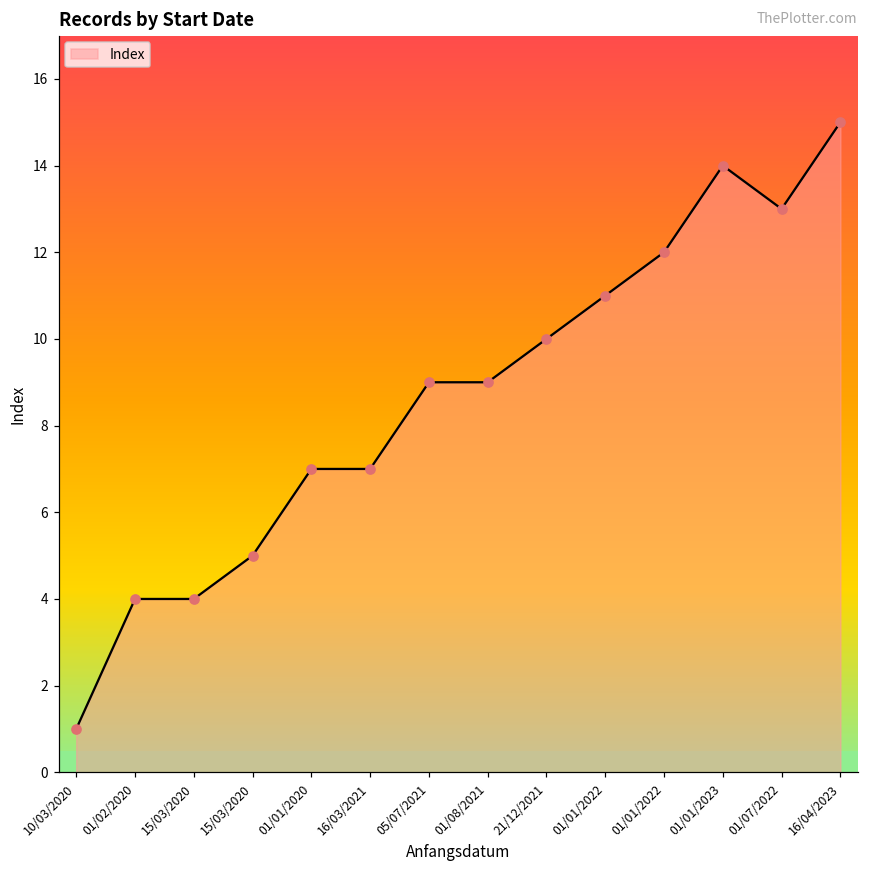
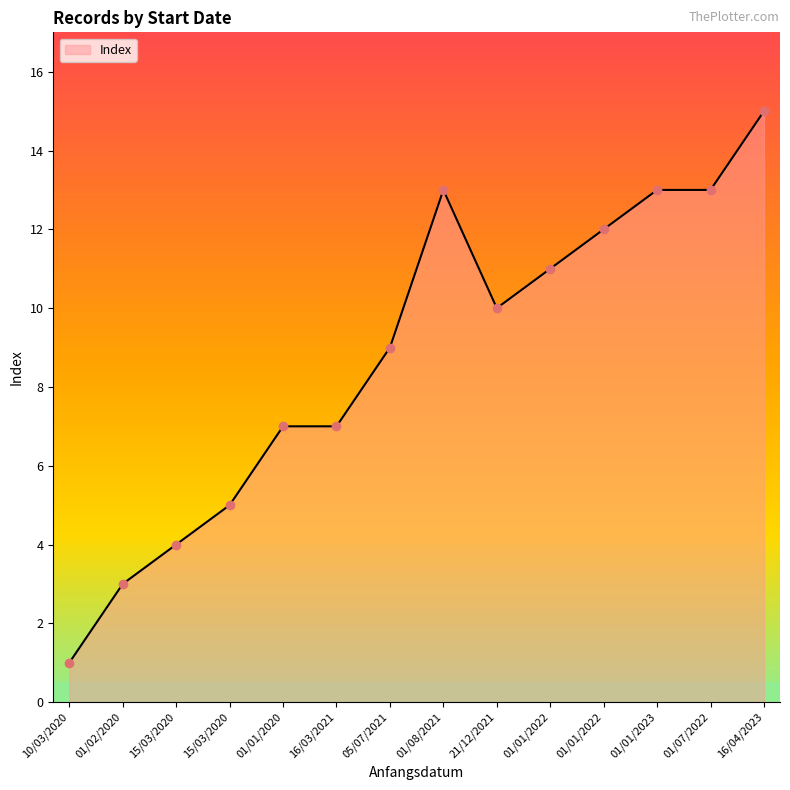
01/02/2020: 4 -> 3
01/08/2021: 9 -> 13
01/01/2023: 14 -> 13
